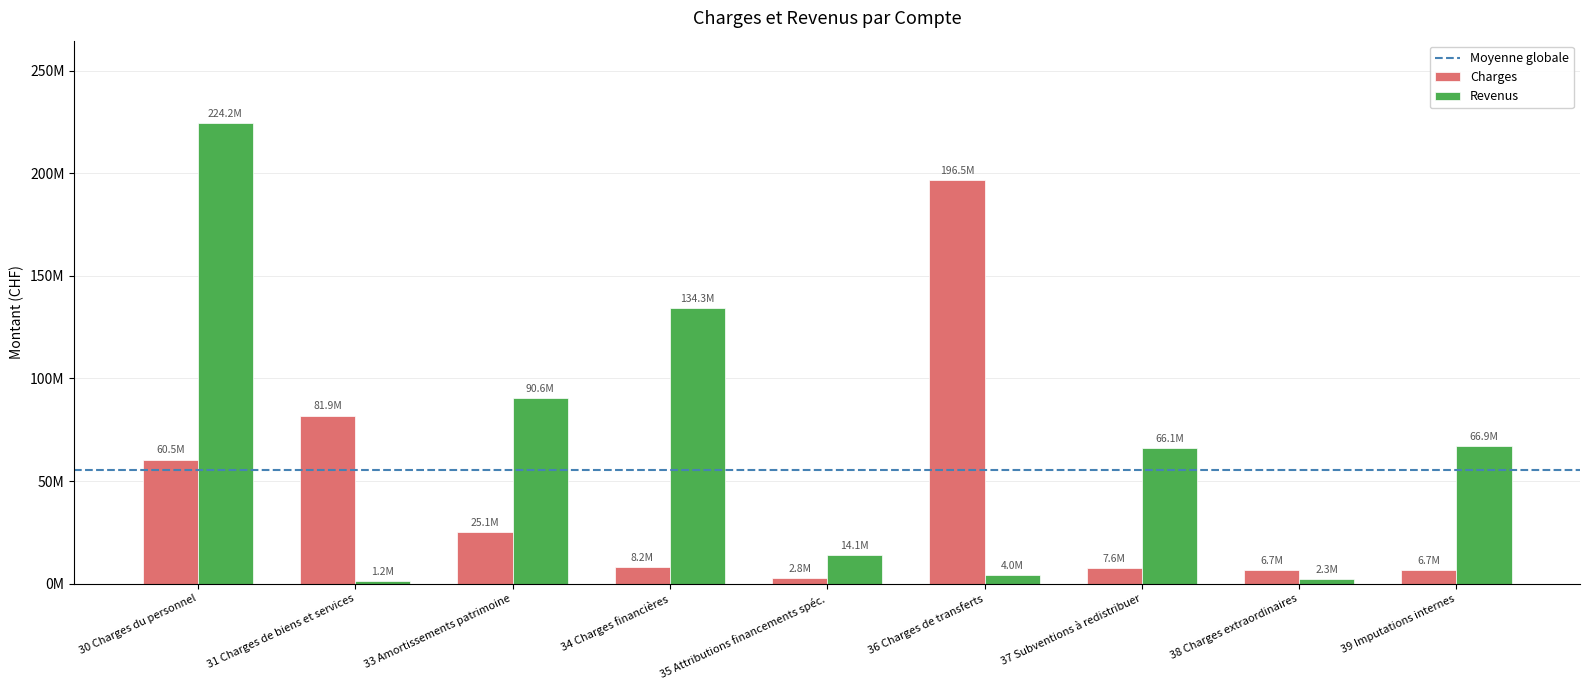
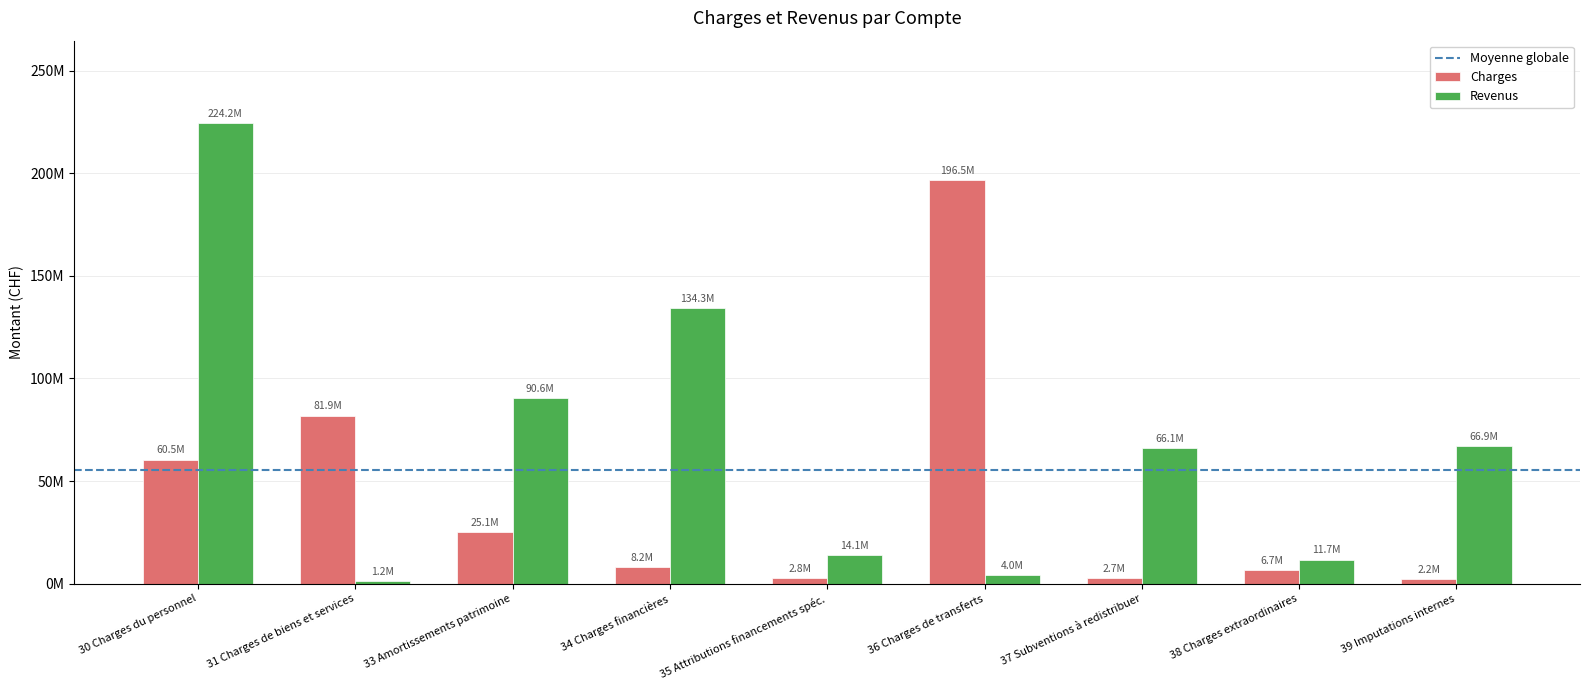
Charges, 37 Subventions à redistribuer: 7.6M -> 2.7M
Revenus, 38 Charges extraordinaires: 2.3M -> 11.7M
Charges, 39 Imputations internes: 6.7M -> 2.2M
